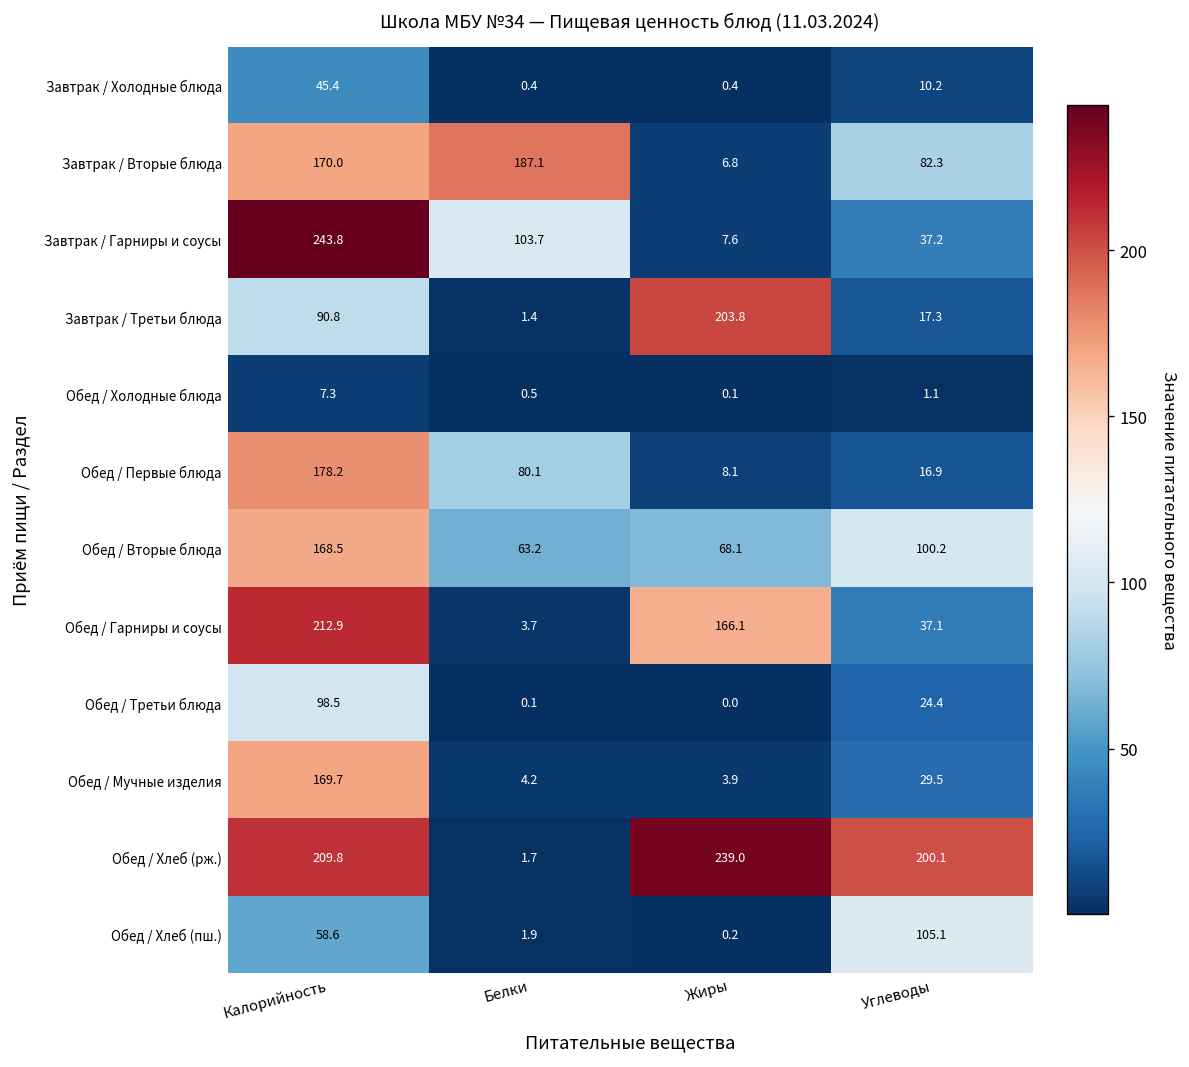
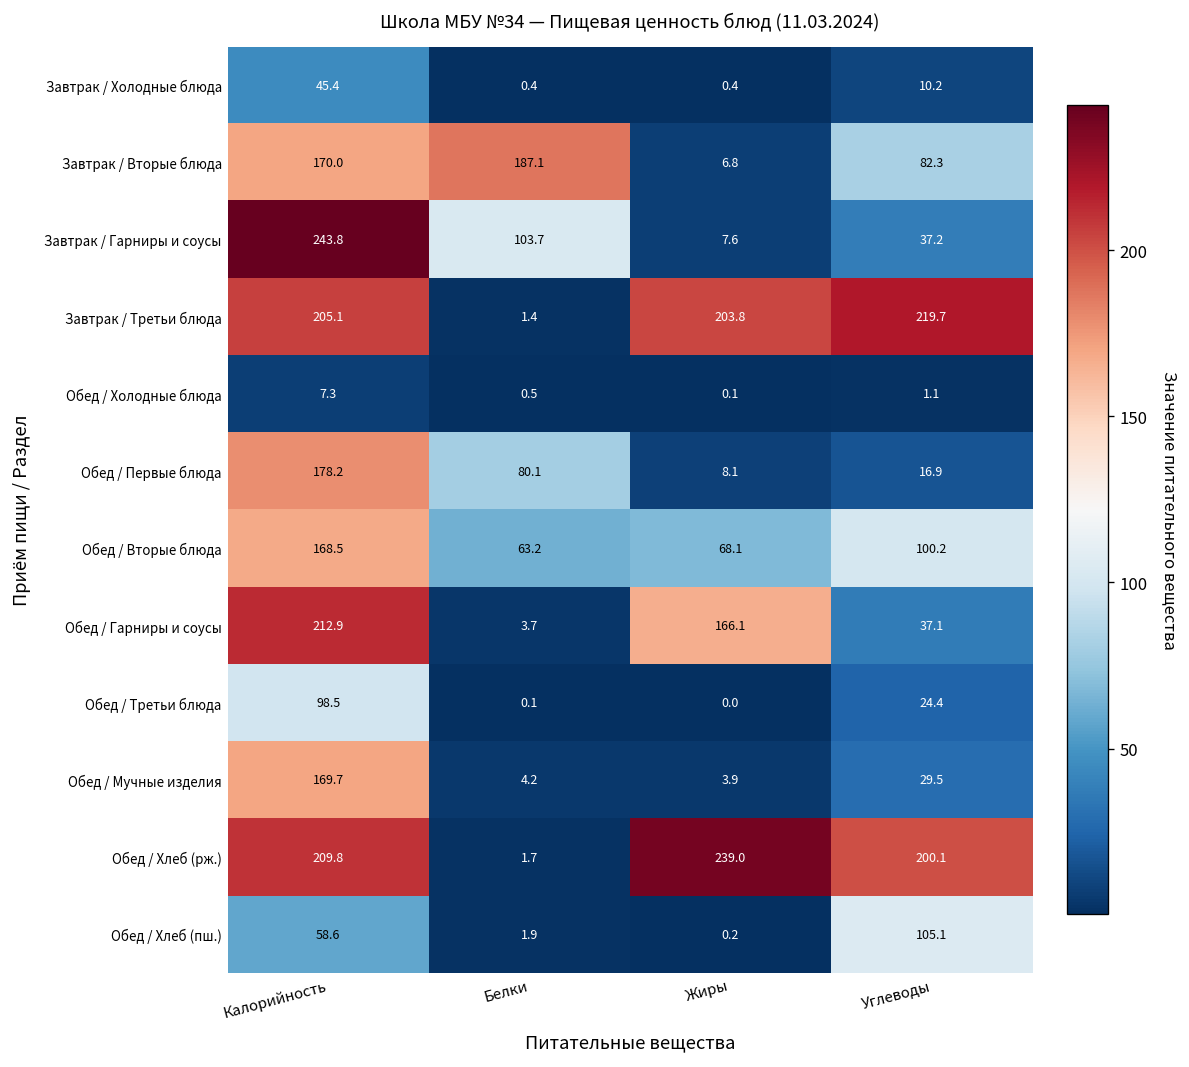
Завтрак / Третьи блюда, Калорийность: 90.8 -> 205.1
Завтрак / Третьи блюда, Углеводы: 17.3 -> 219.7
